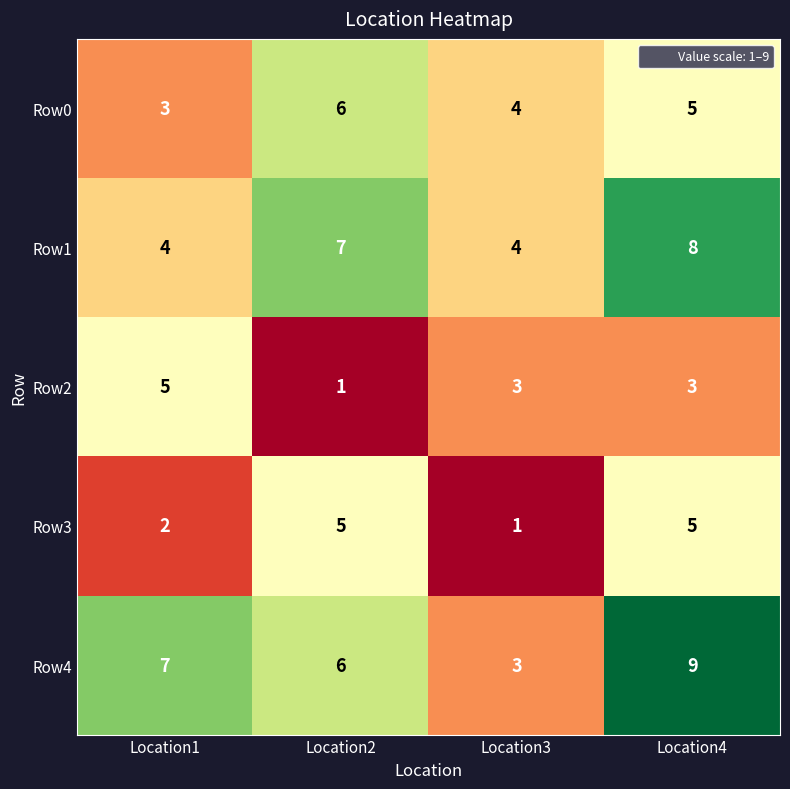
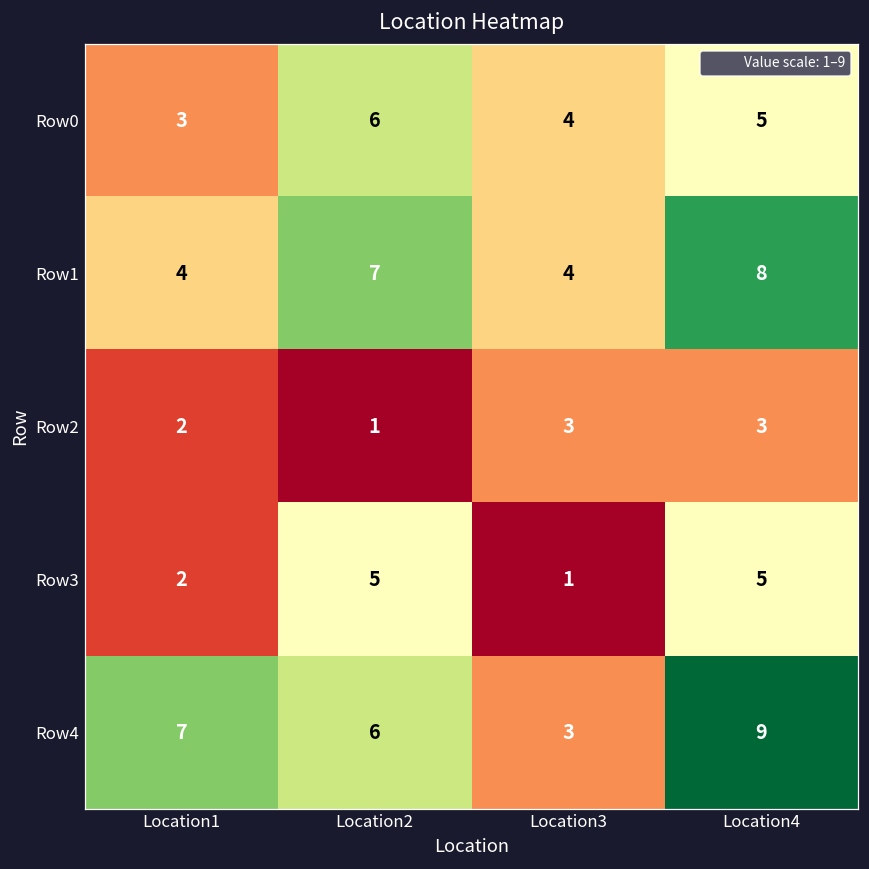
Row2, Location1: 5 -> 2
